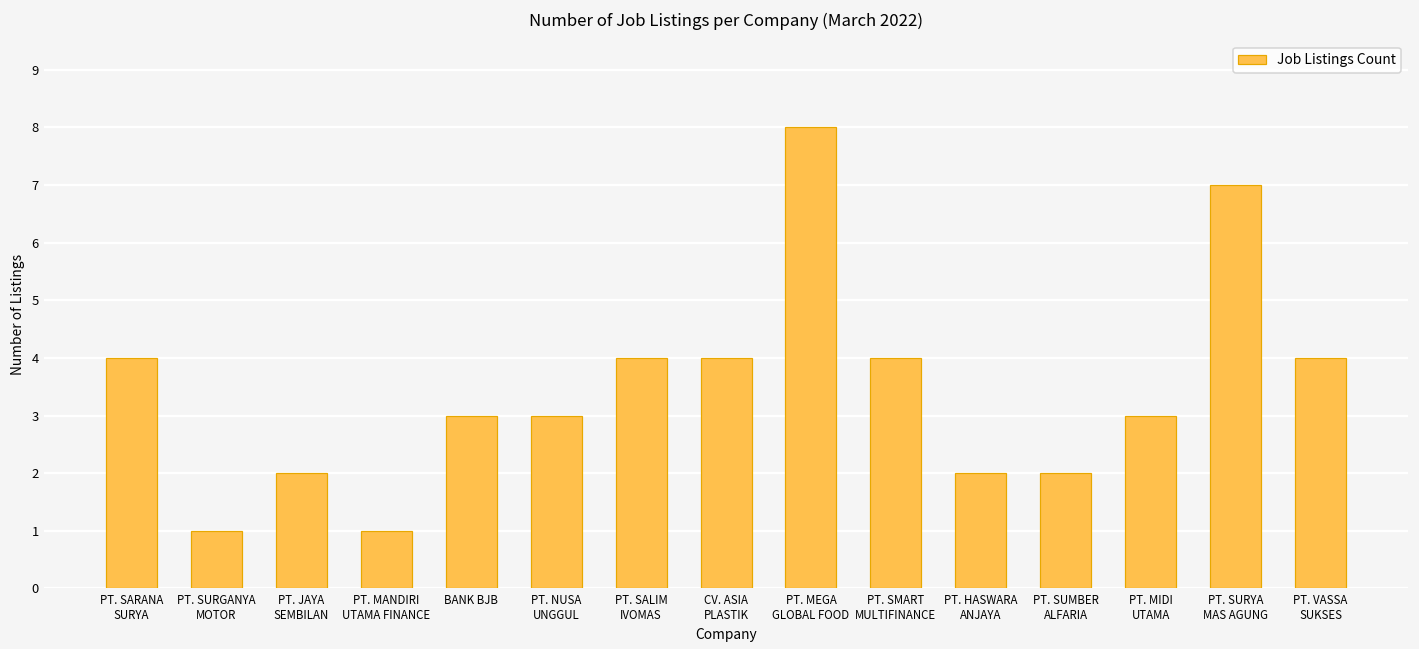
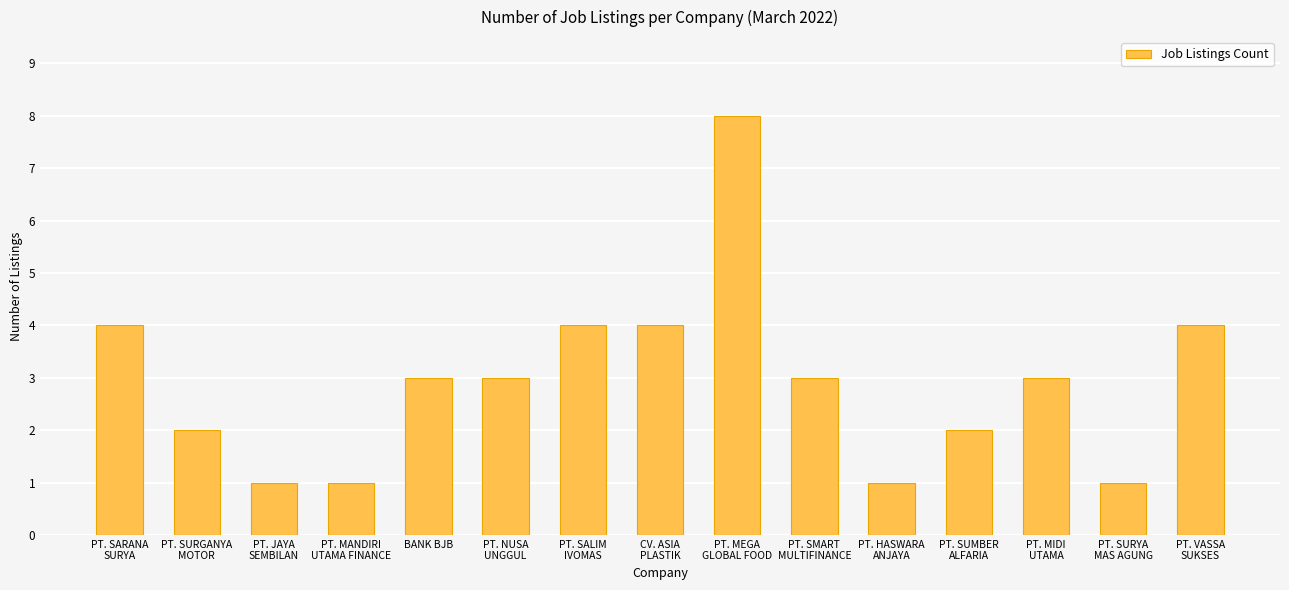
PT. SURGANYA MOTOR: 1 -> 2
PT. JAYA SEMBILAN: 2 -> 1
PT. SMART MULTIFINANCE: 4 -> 3
PT. HASWARA ANJAYA: 2 -> 1
PT. SURYA MAS AGUNG: 7 -> 1
